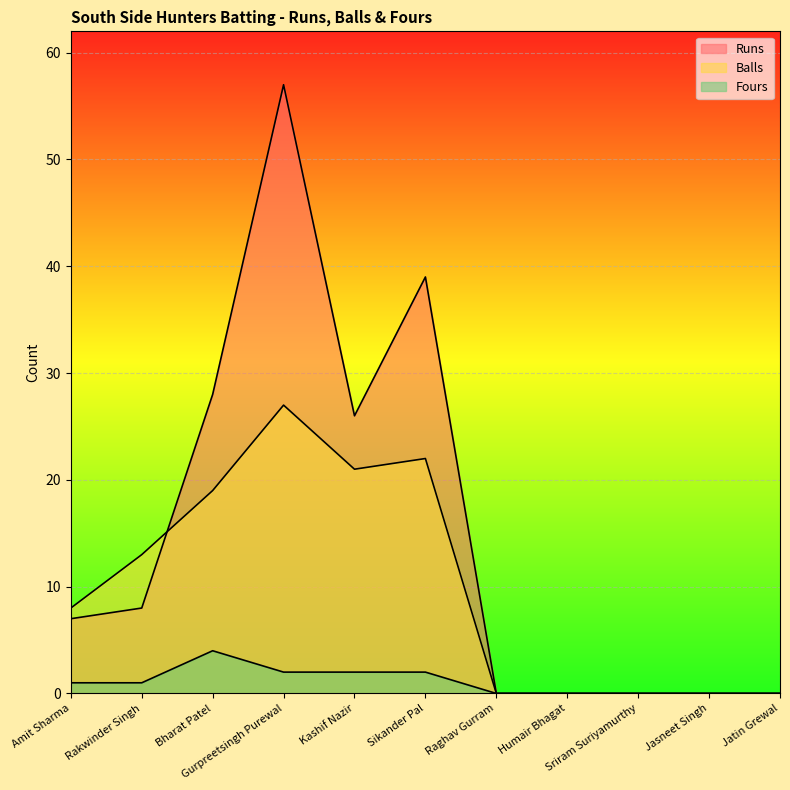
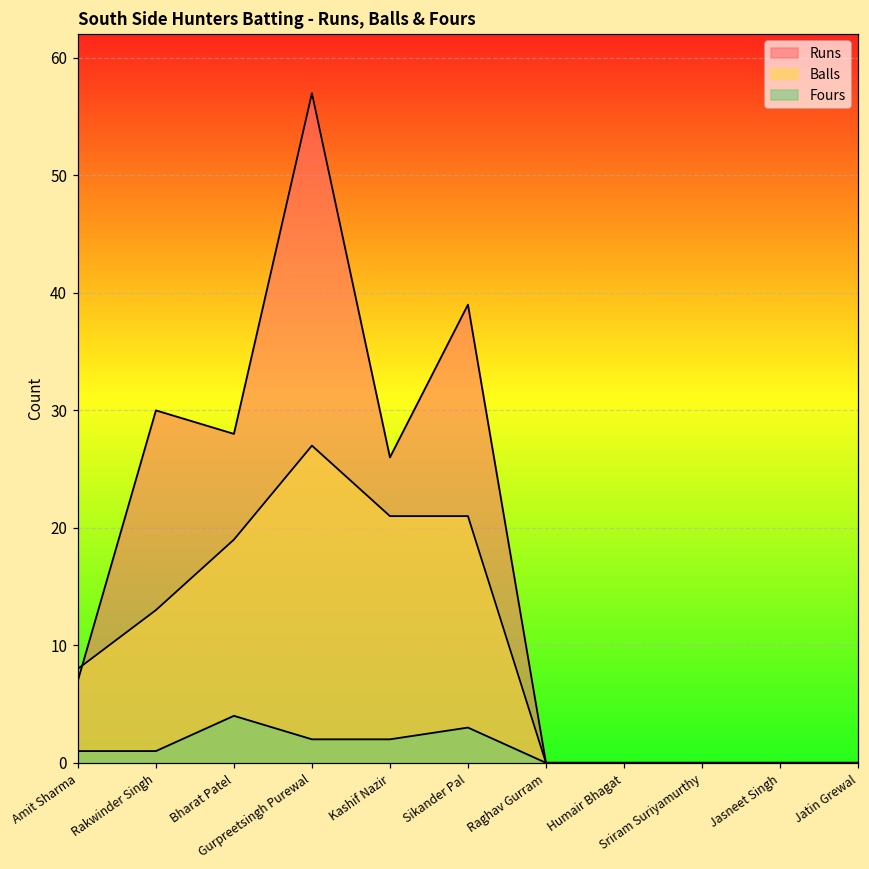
Runs, Rakwinder Singh: 8 -> 30
Balls, Sikander Pal: 22 -> 21
Fours, Sikander Pal: 2 -> 3
